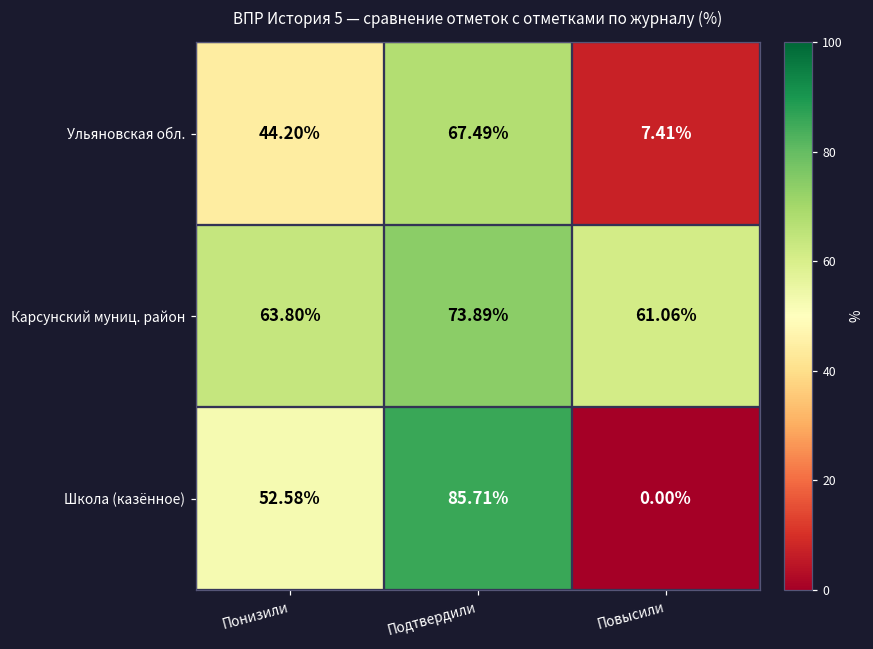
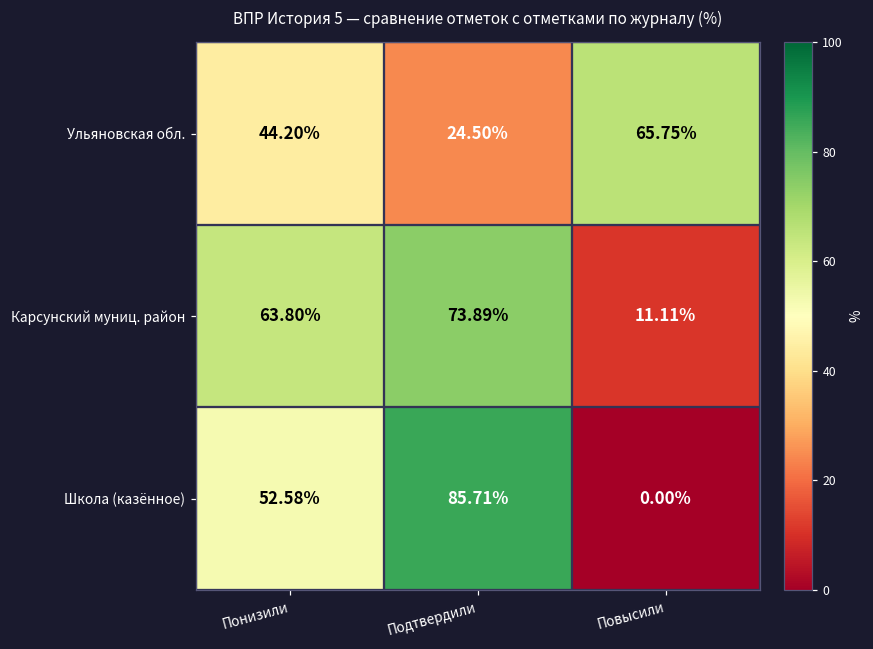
Ульяновская обл., Подтвердили: 67.49% -> 24.50%
Ульяновская обл., Повысили: 7.41% -> 65.75%
Карсунский муниц. район, Повысили: 61.06% -> 11.11%
